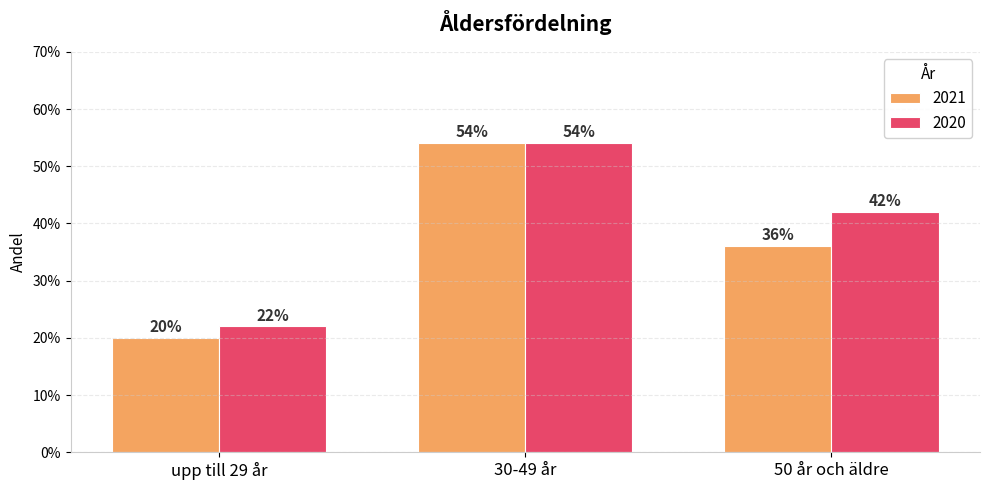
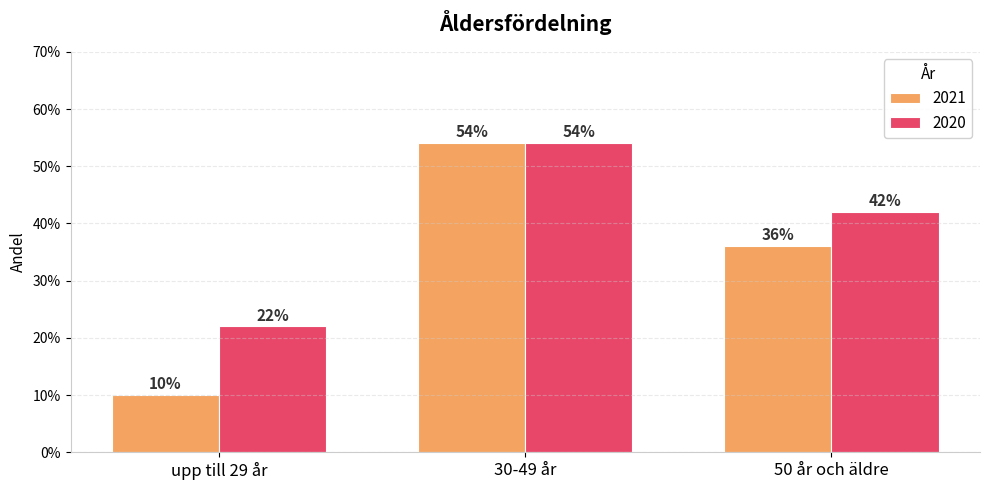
2021, upp till 29 år: 20% -> 10%
